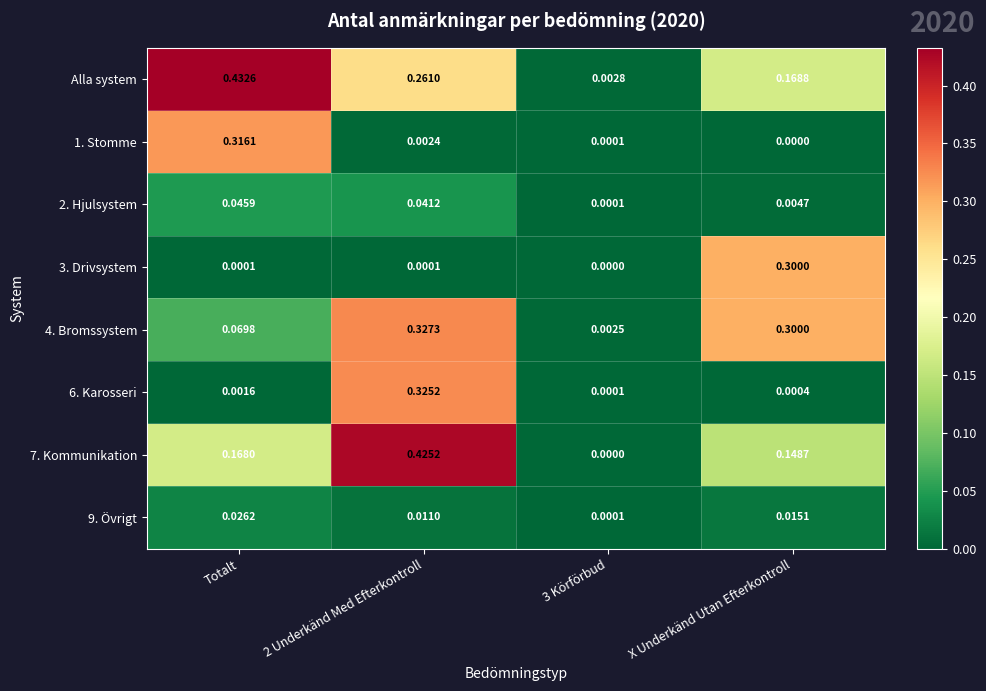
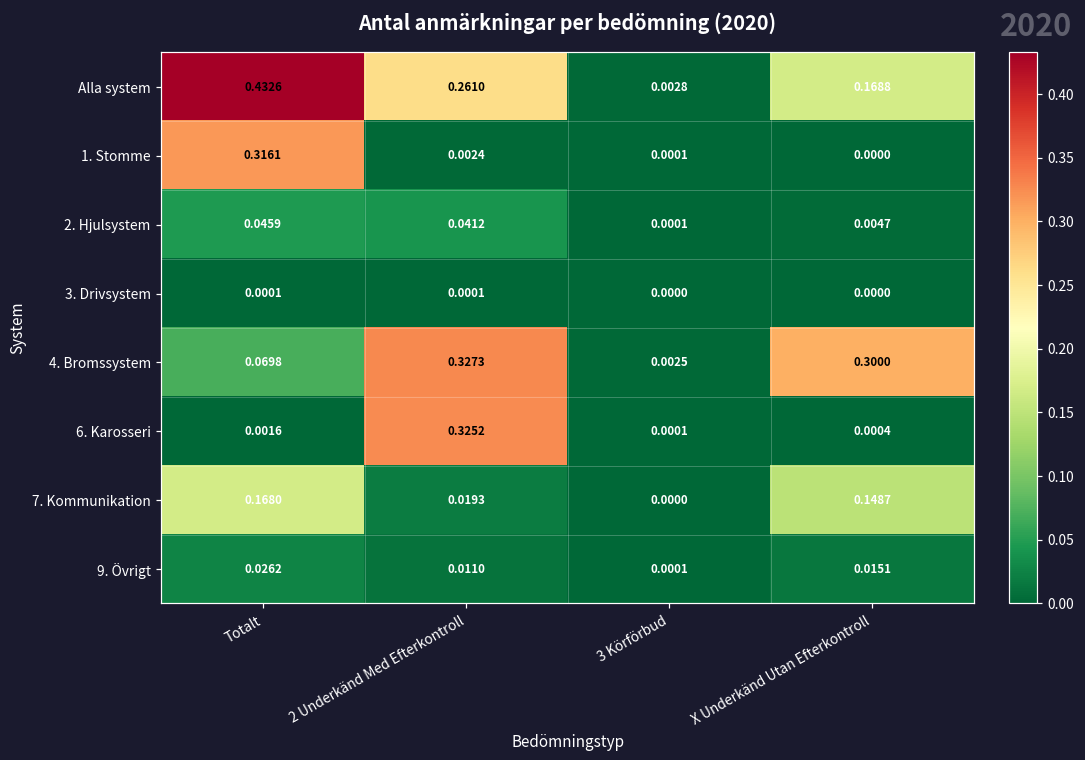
3. Drivsystem, X Underkänd Utan Efterkontroll: 0.3000 -> 0.0000
7. Kommunikation, 2 Underkänd Med Efterkontroll: 0.4252 -> 0.0193
